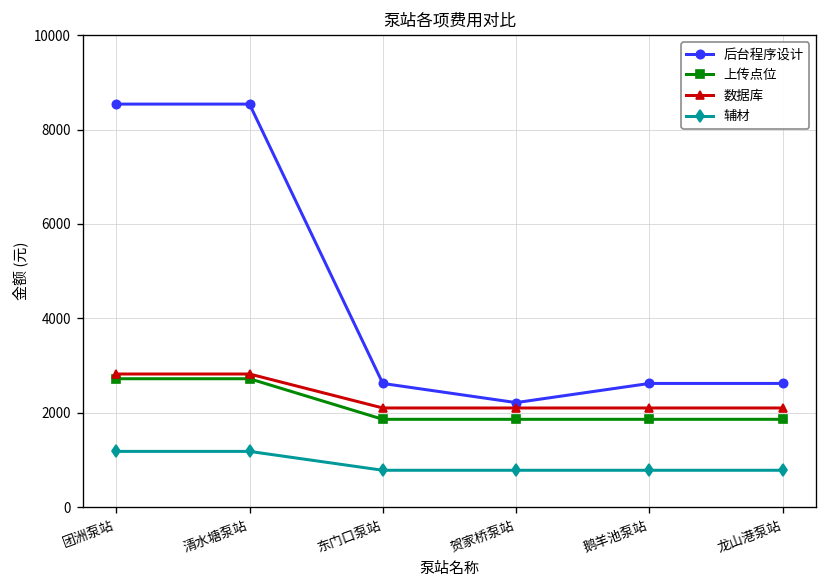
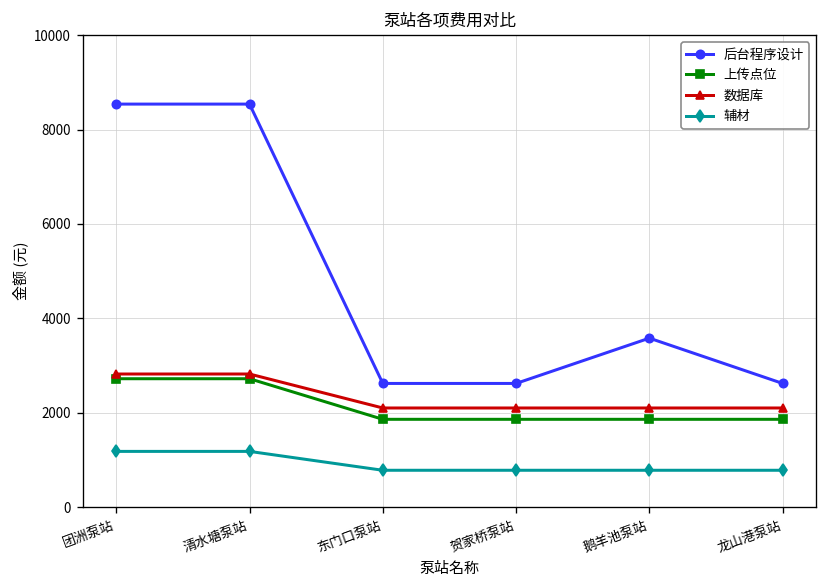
后台程序设计, 贺家桥泵站: 2200 -> 2600
后台程序设计, 鹅羊池泵站: 2600 -> 3600
